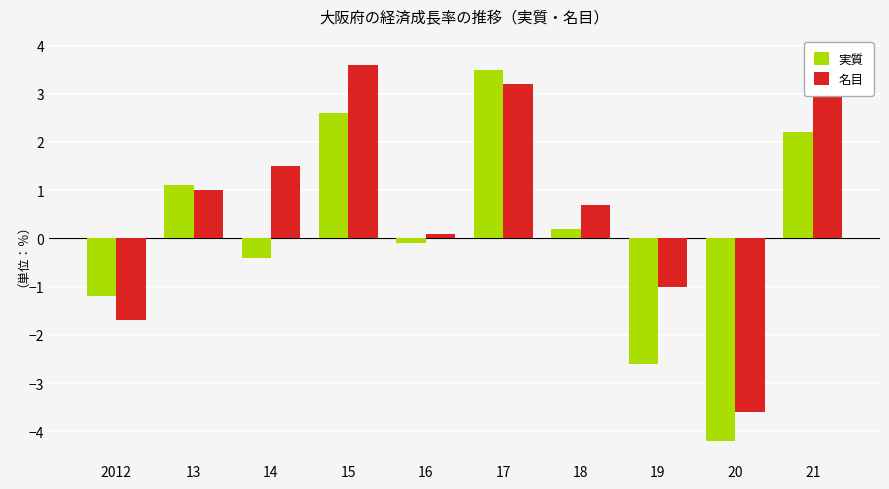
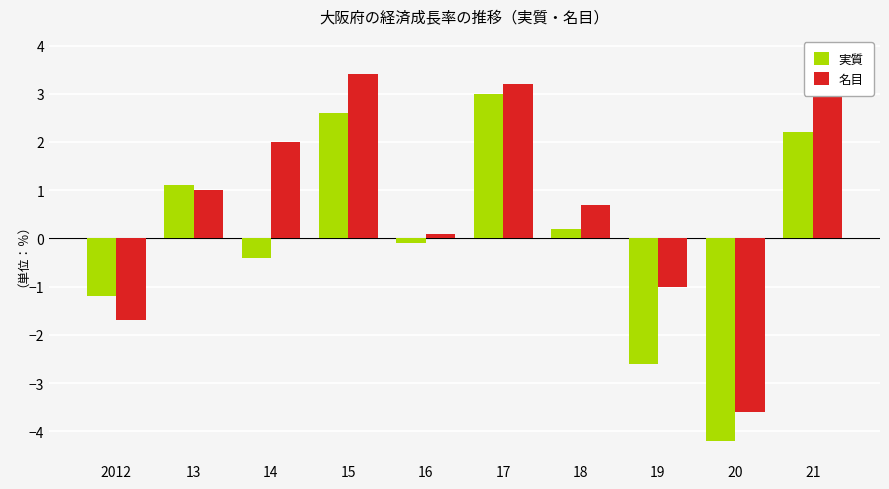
名目, 14: 1.5 -> 2.0
名目, 15: 3.6 -> 3.4
実質, 17: 3.5 -> 3.0
